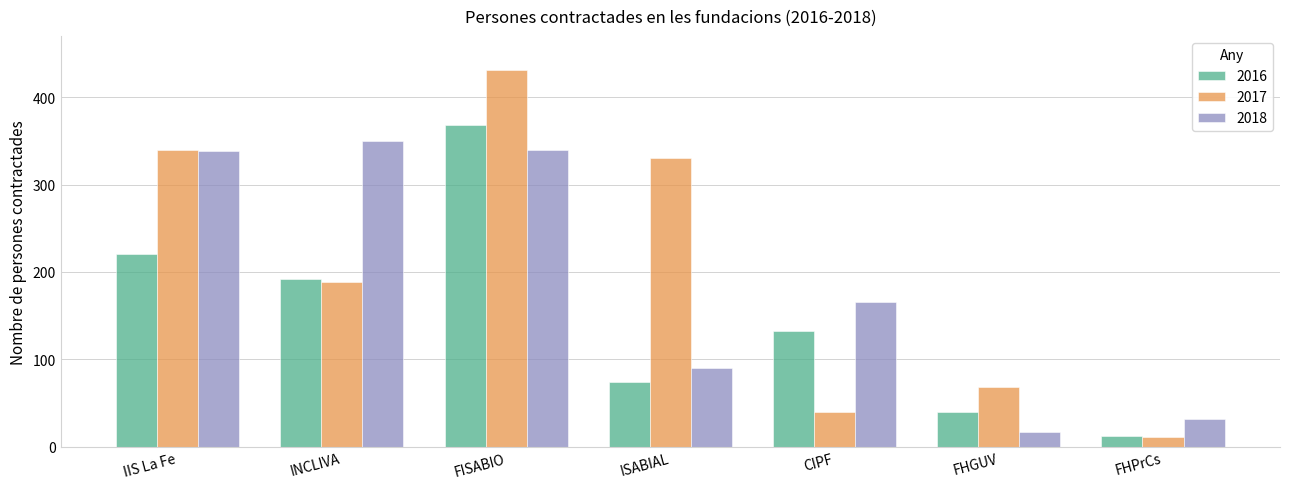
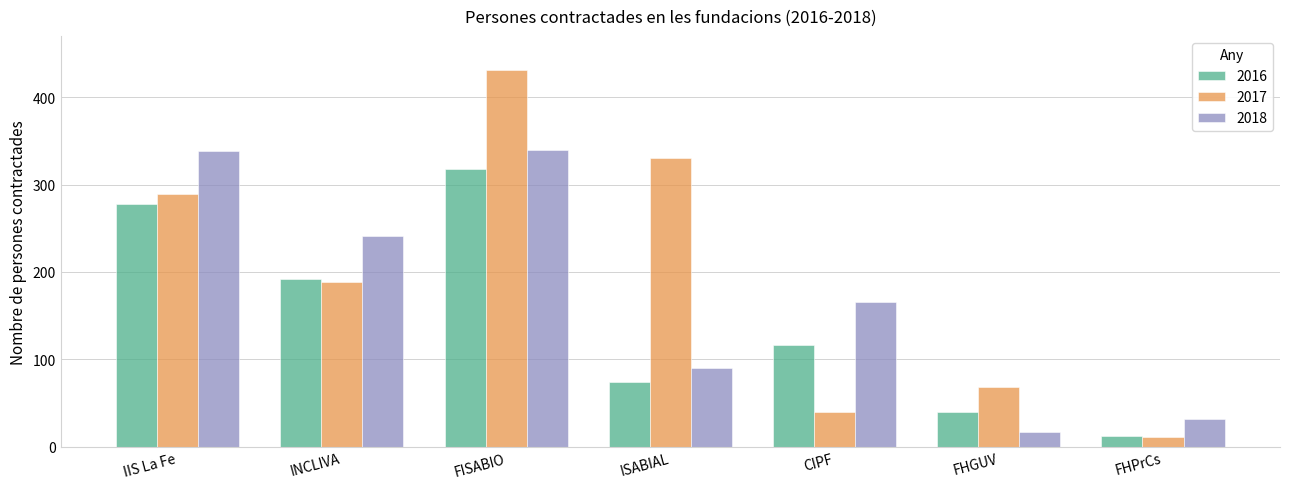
2016, IIS La Fe: 220 -> 280
2017, IIS La Fe: 340 -> 290
2018, INCLIVA: 350 -> 240
2016, FISABIO: 370 -> 320
2016, CIPF: 130 -> 120
